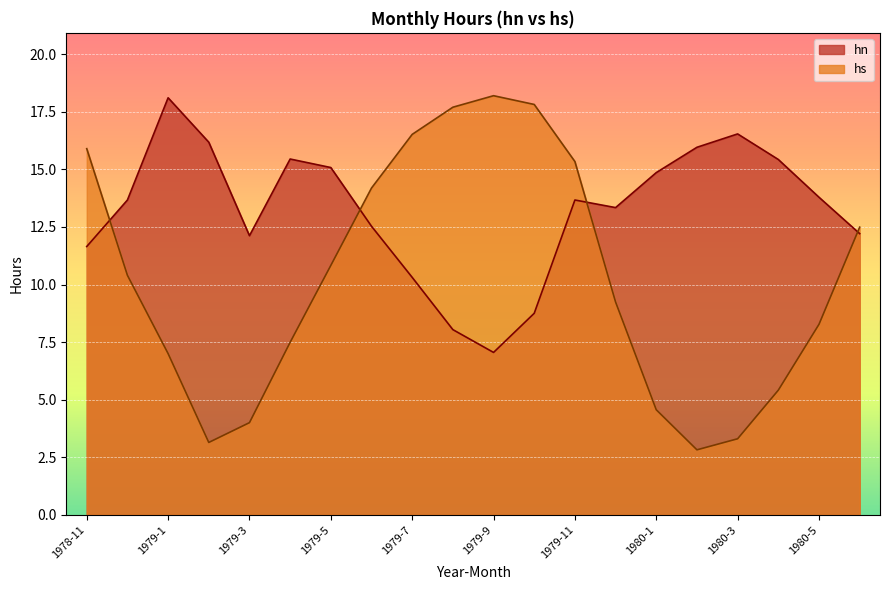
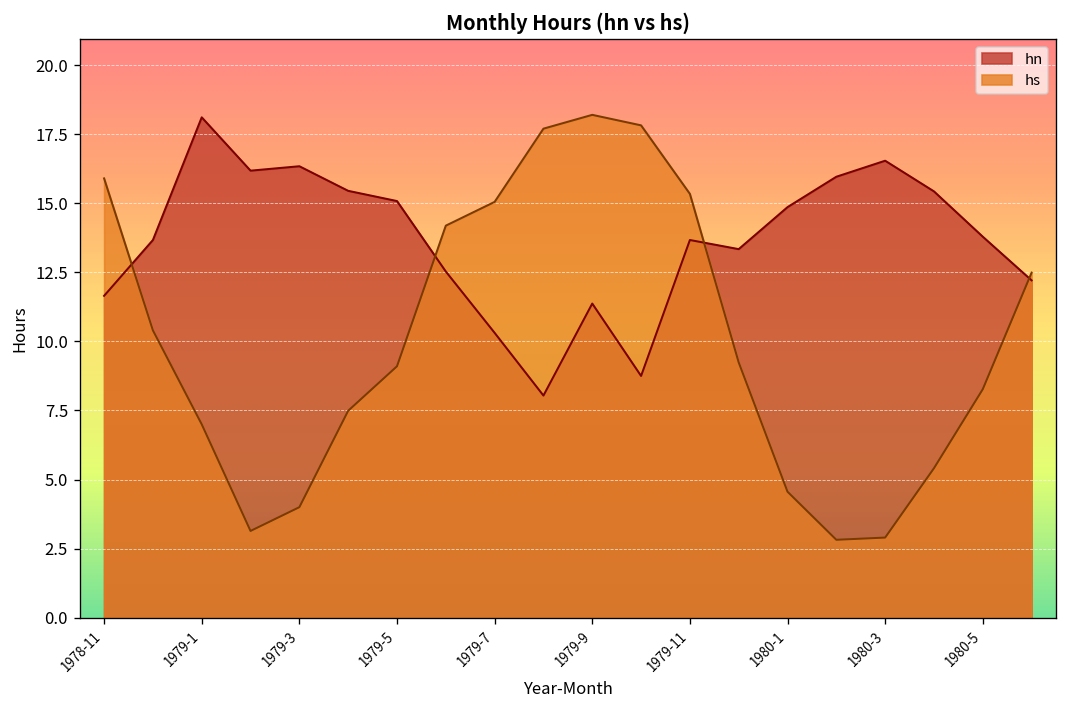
hn, 1979-3: 12.1 -> 16.3
hs, 1979-5: 10.8 -> 9.1
hs, 1979-7: 16.5 -> 15.1
hn, 1979-9: 7.1 -> 11.4
hs, 1980-3: 3.3 -> 2.9
